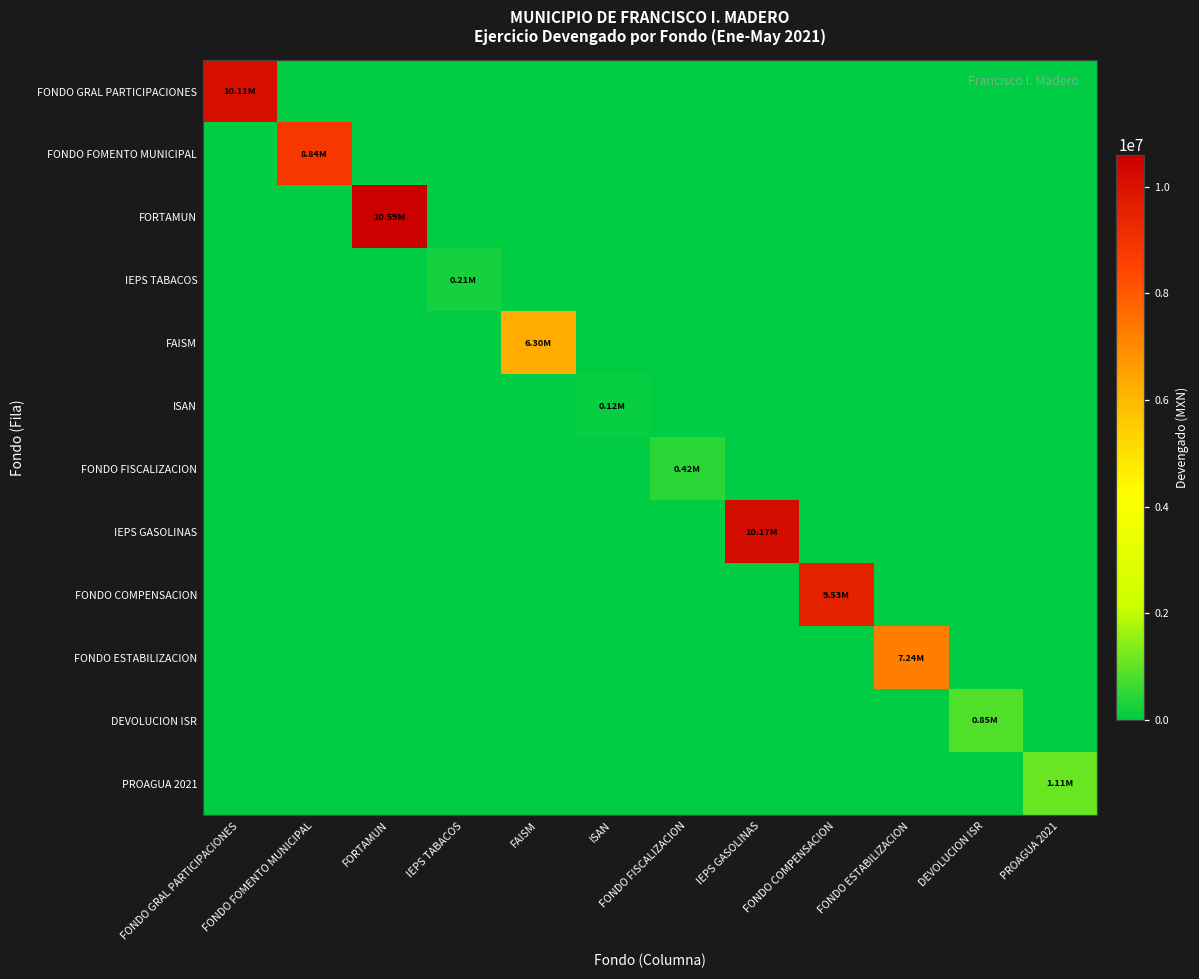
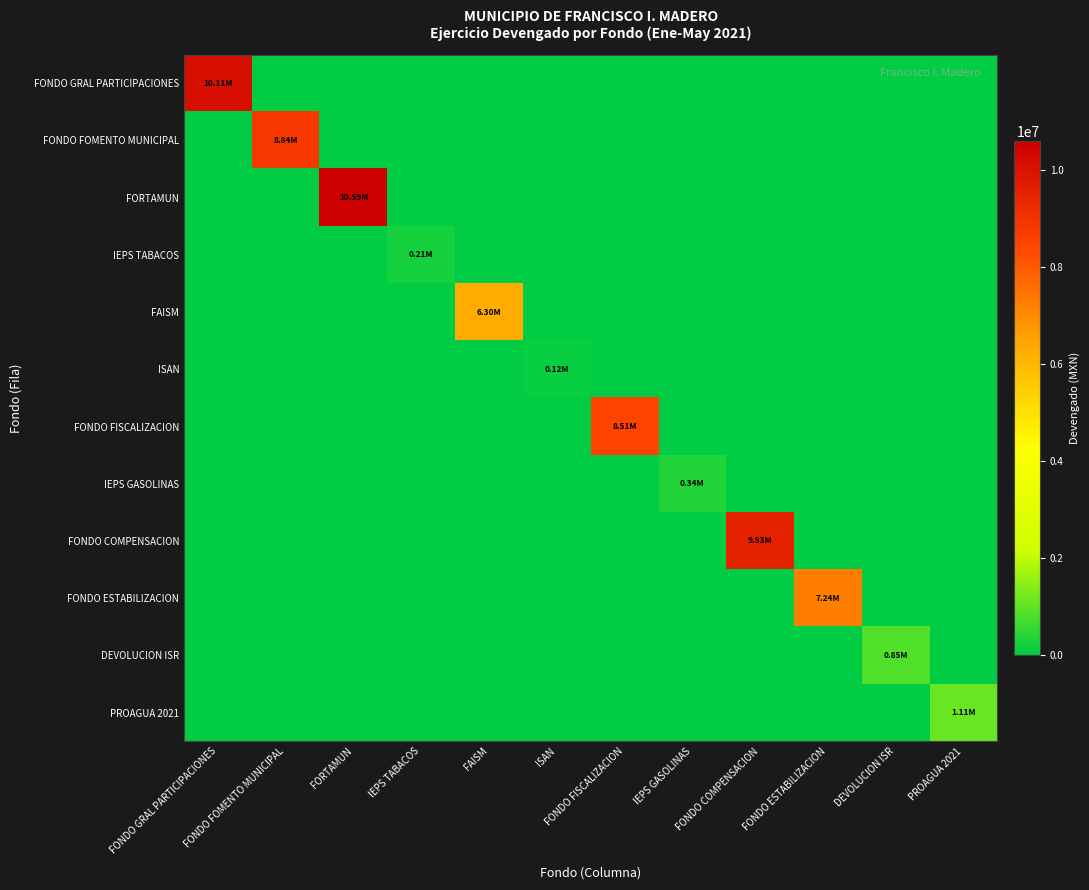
FONDO FISCALIZACION, FONDO FISCALIZACION: 0.42M -> 8.51M
IEPS GASOLINAS, IEPS GASOLINAS: 10.17M -> 0.34M
